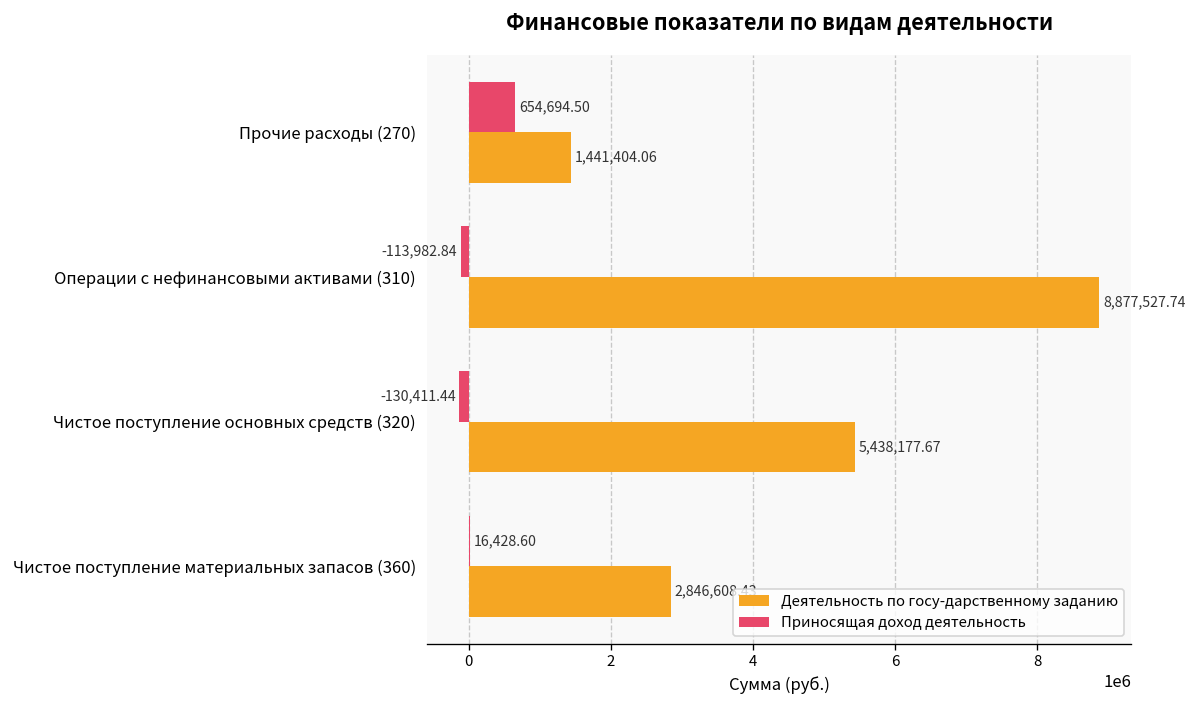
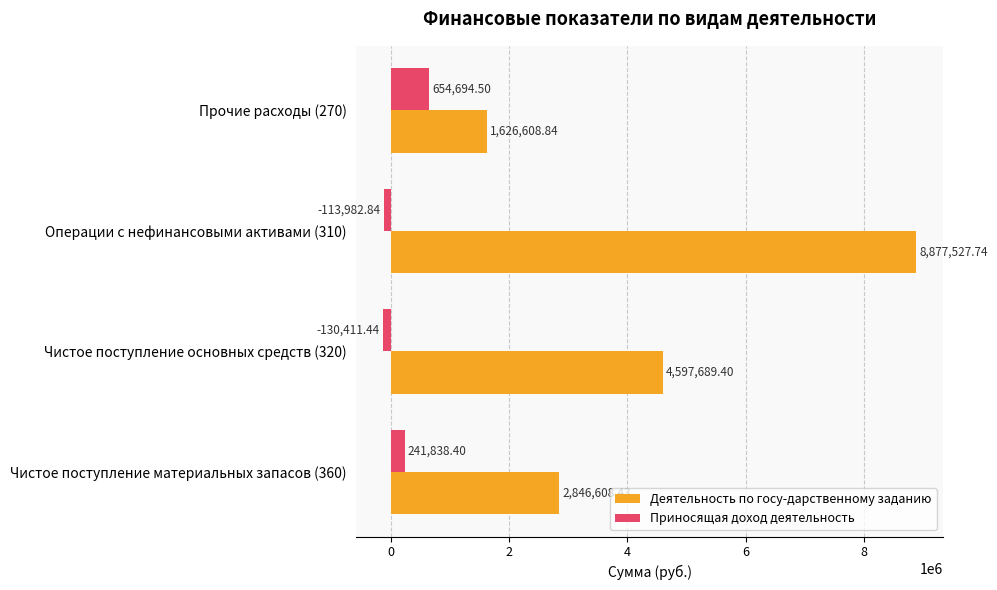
Деятельность по госу-дарственному заданию, Прочие расходы (270): 1,441,404.06 -> 1,626,608.84
Деятельность по госу-дарственному заданию, Чистое поступление основных средств (320): 5,438,177.67 -> 4,597,689.40
Приносящая доход деятельность, Чистое поступление материальных запасов (360): 16,428.60 -> 241,838.40
